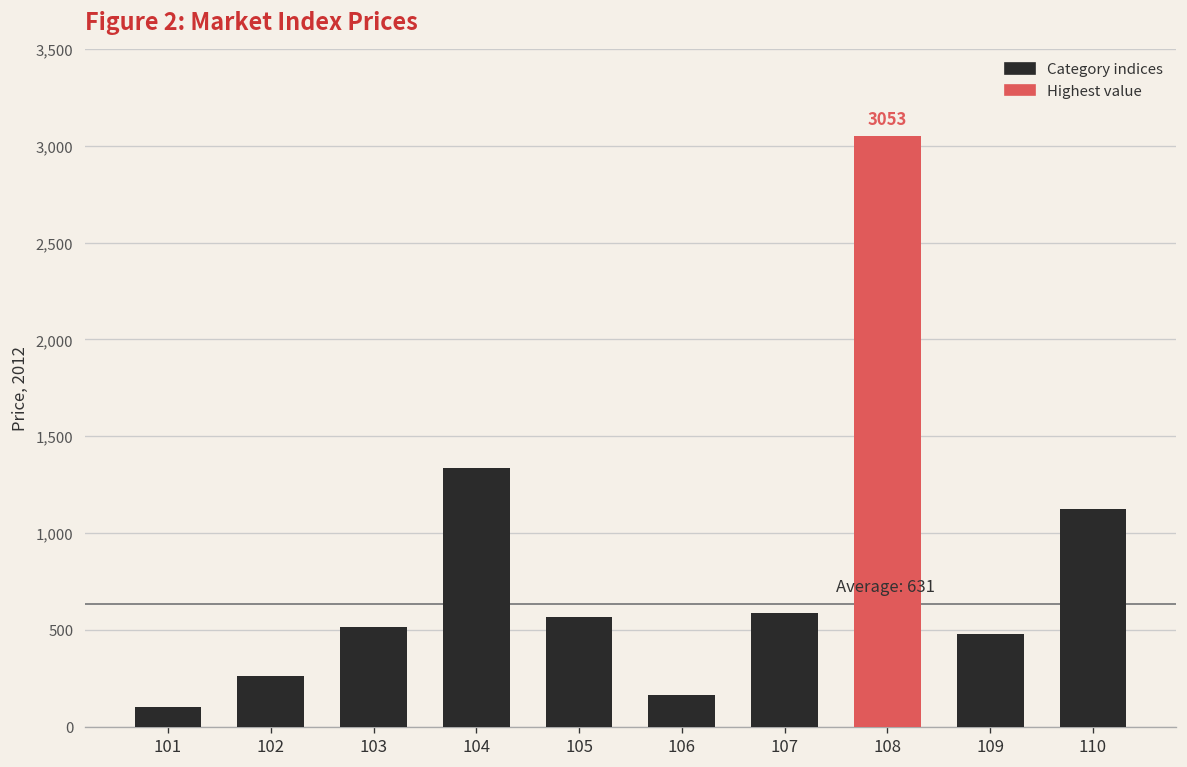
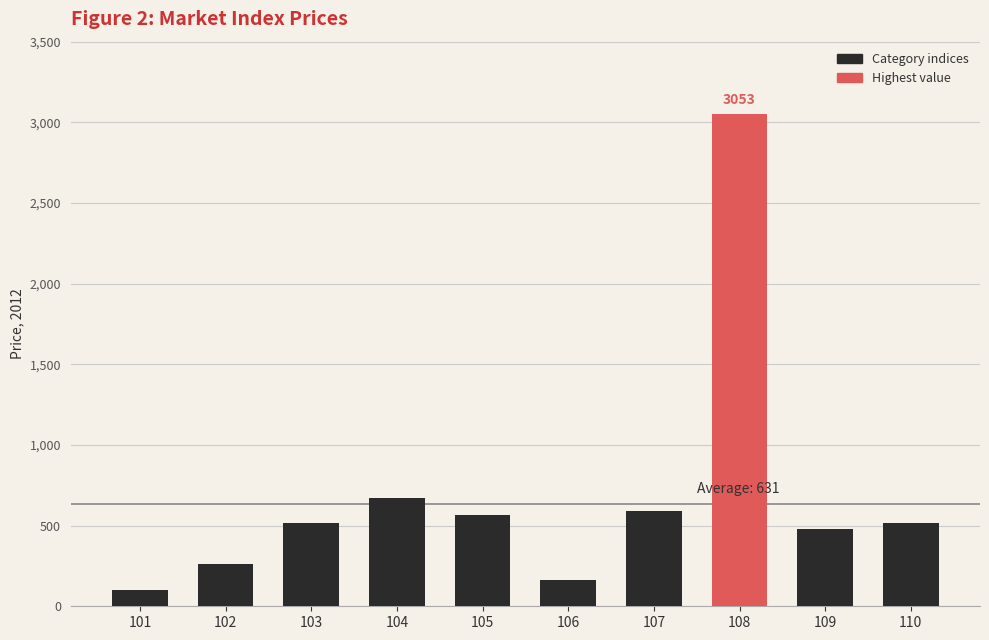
104: 1,340 -> 670
110: 1,130 -> 520
